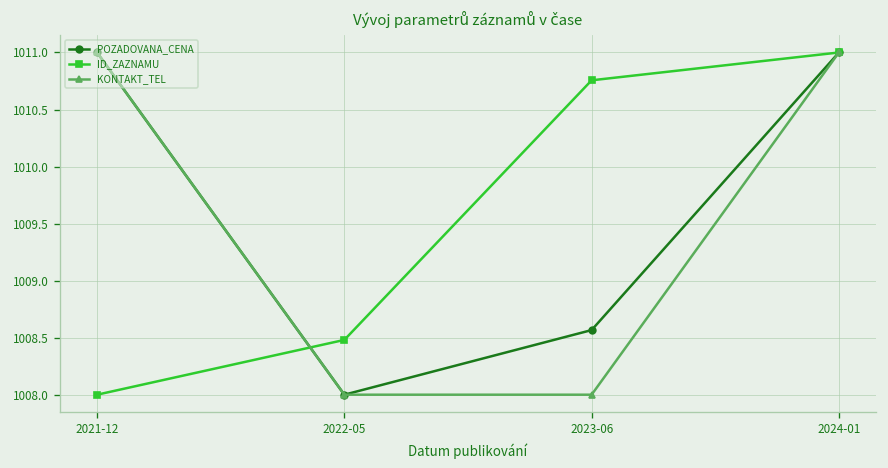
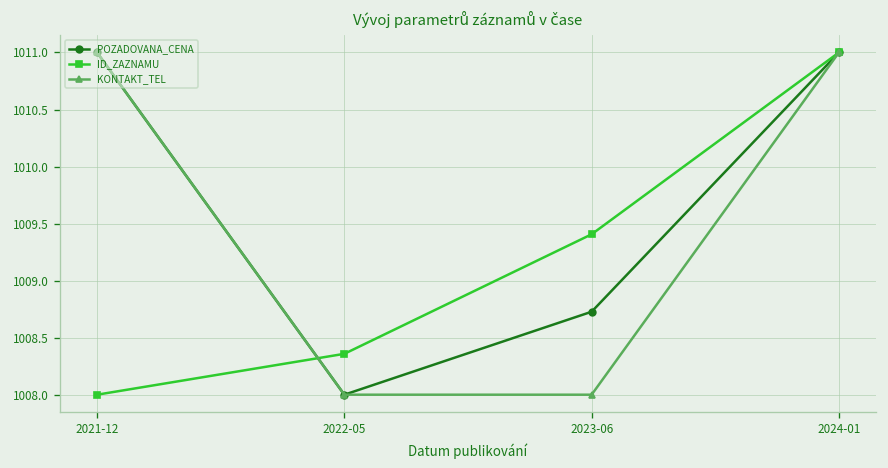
ID_ZAZNAMU, 2022-05: 1008.5 -> 1008.4
POZADOVANA_CENA, 2023-06: 1008.6 -> 1008.7
ID_ZAZNAMU, 2023-06: 1010.8 -> 1009.4
